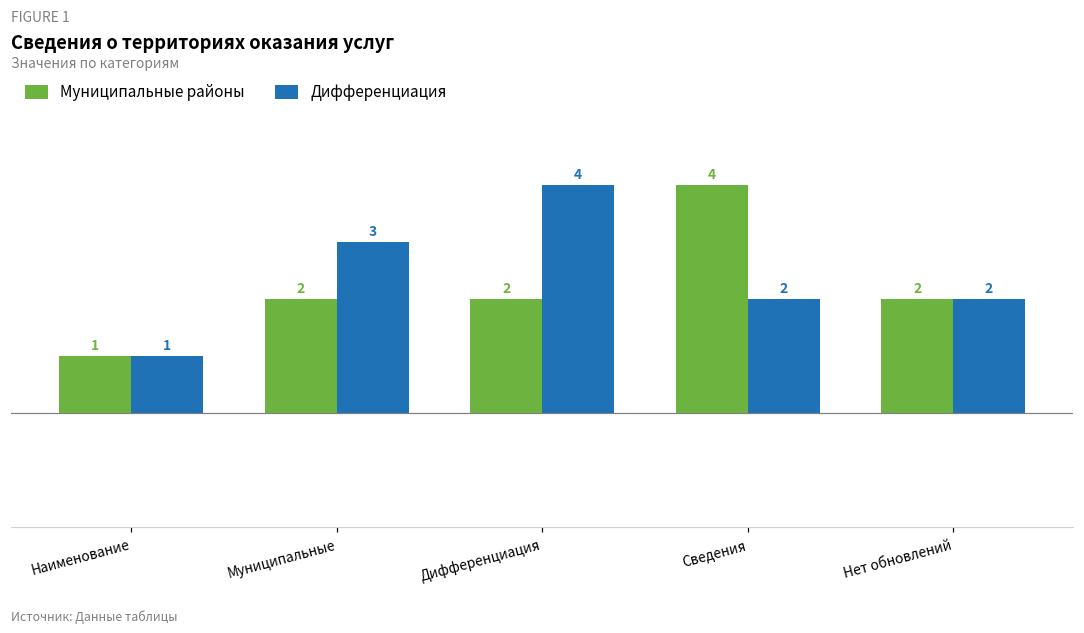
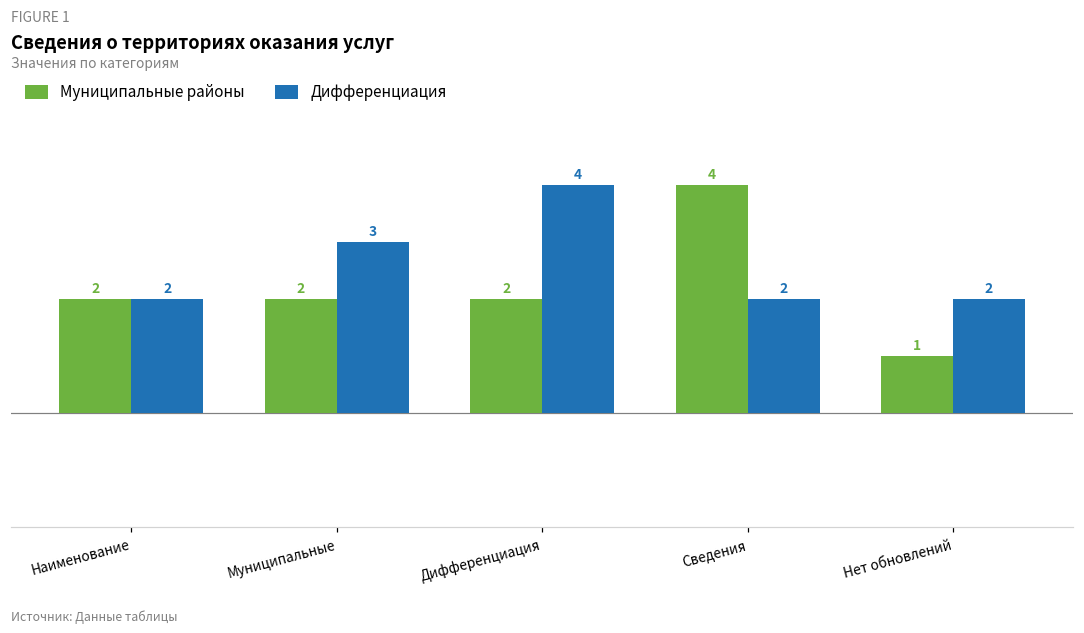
Муниципальные районы, Наименование: 1 -> 2
Дифференциация, Наименование: 1 -> 2
Муниципальные районы, Нет обновлений: 2 -> 1
